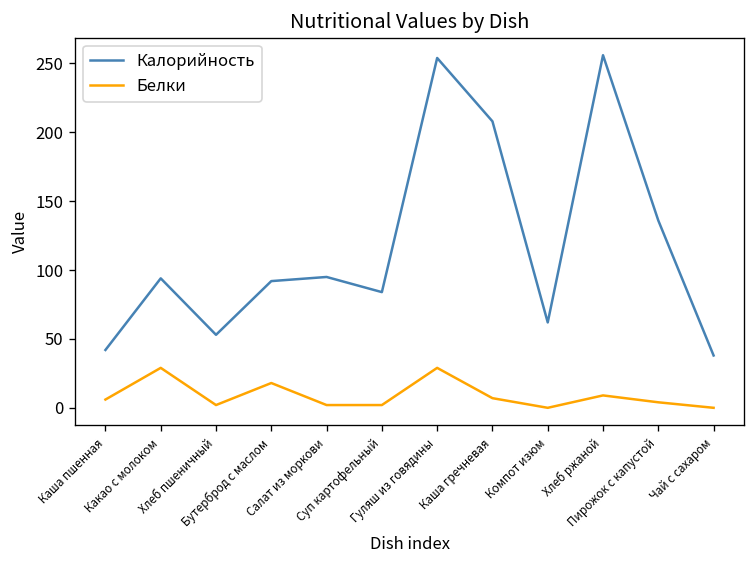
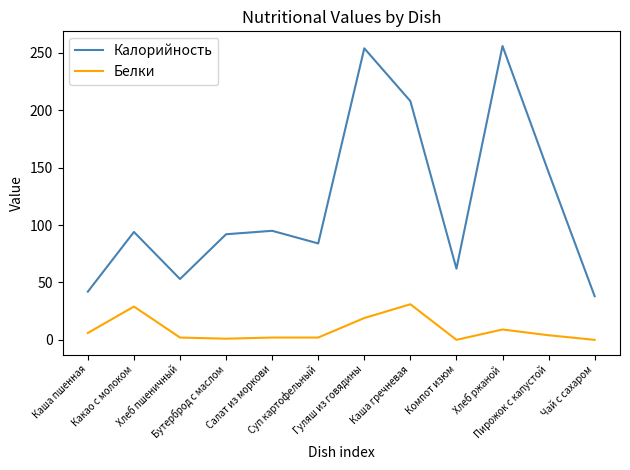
Белки, Бутерброд с маслом: 18 -> 1
Белки, Гуляш из говядины: 29 -> 19
Белки, Каша гречневая: 7 -> 31
Калорийность, Пирожок с капустой: 136 -> 146
